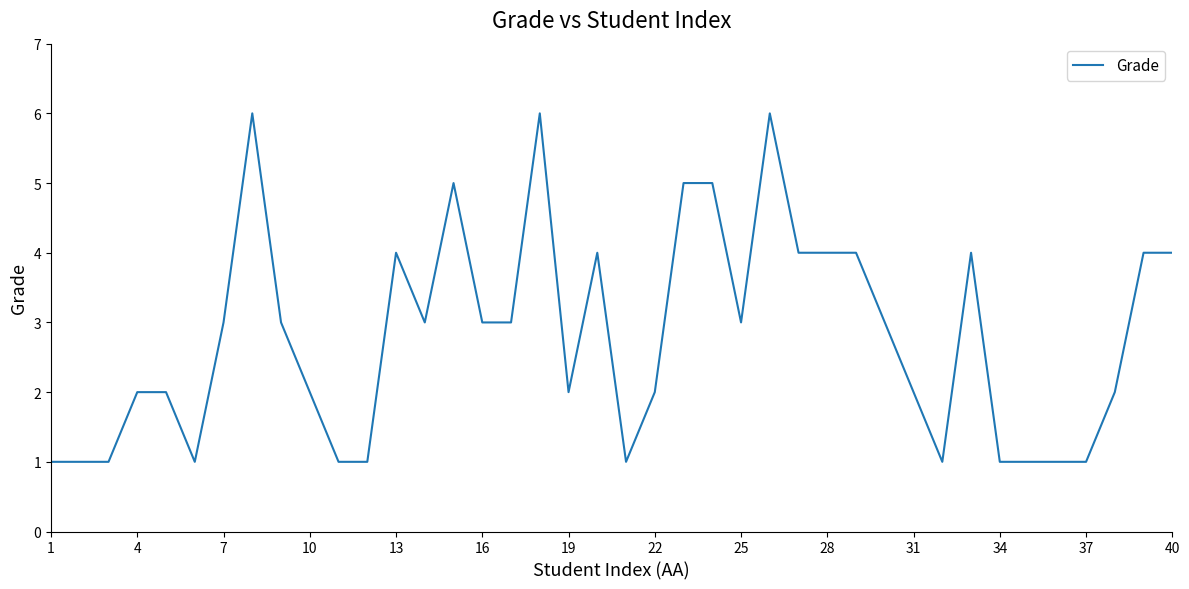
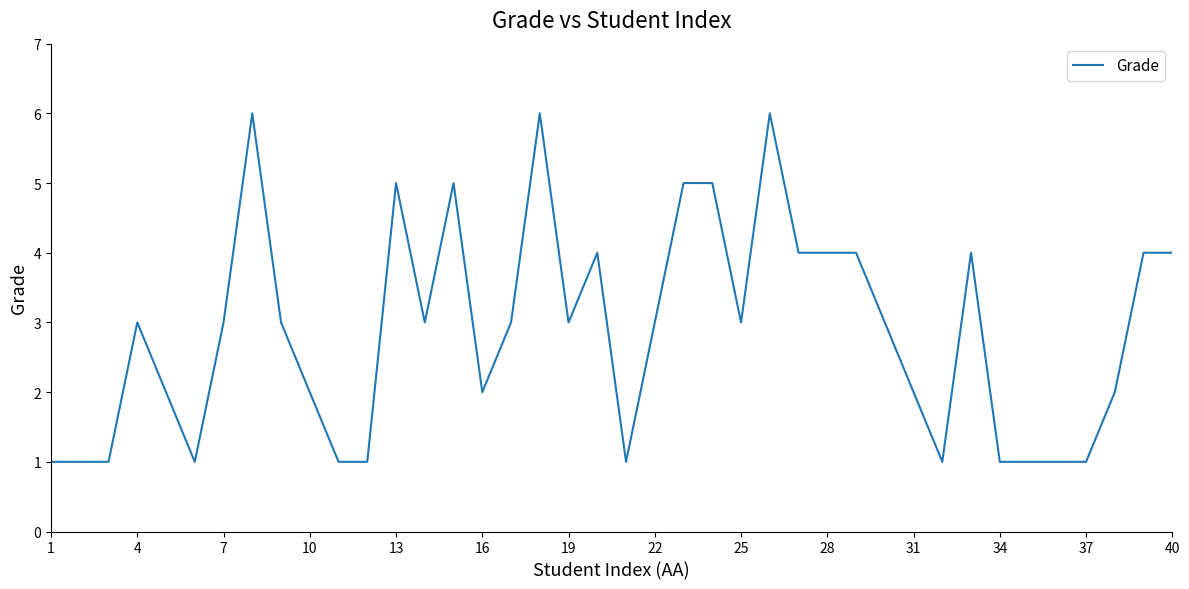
4: 2 -> 3
13: 4 -> 5
16: 3 -> 2
19: 2 -> 3
22: 2 -> 3
